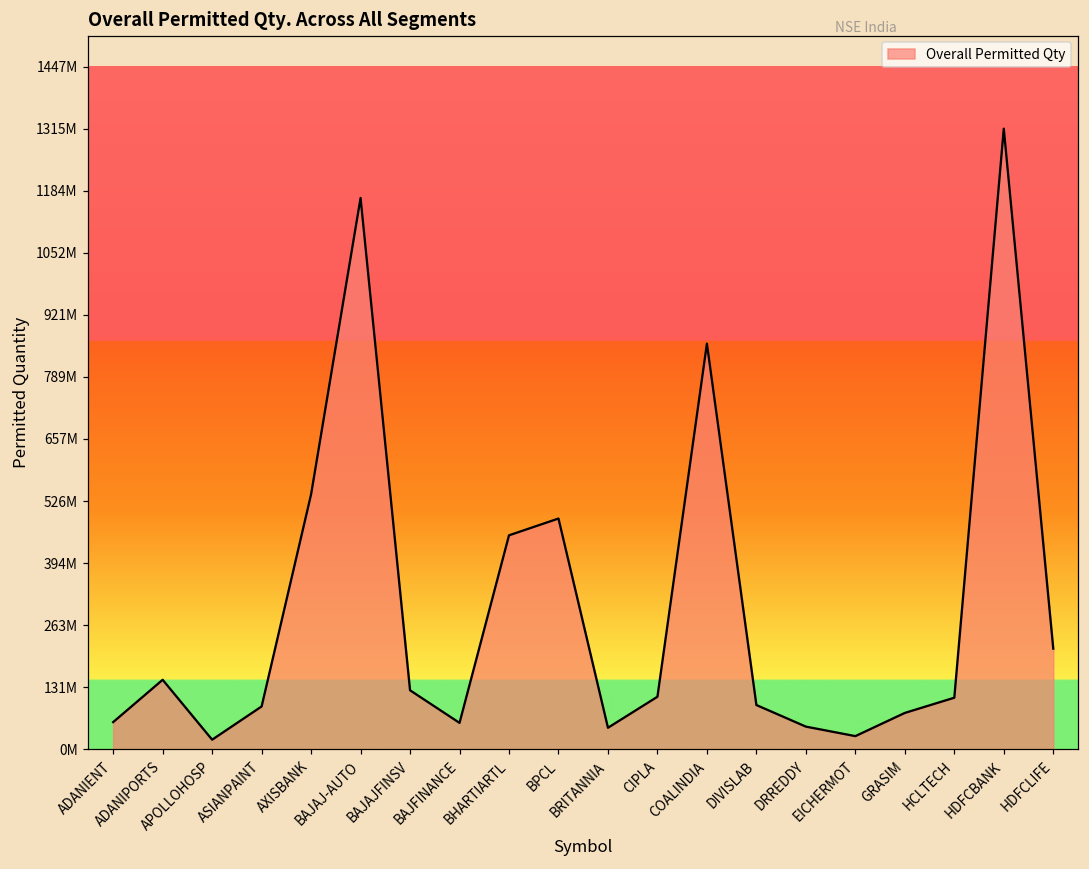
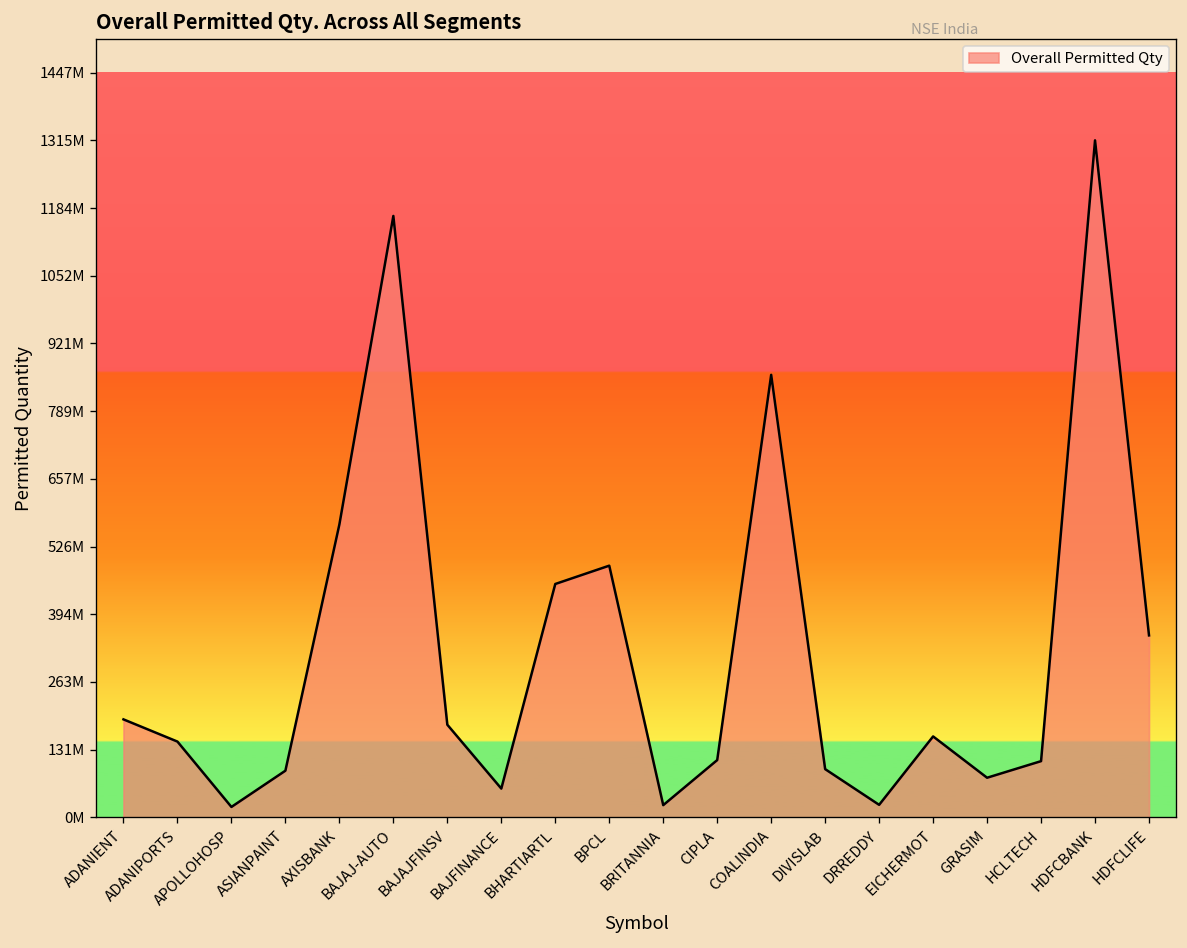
ADANIENT: 60000000 -> 190000000
AXISBANK: 540000000 -> 570000000
BAJAJFINSV: 130000000 -> 180000000
BRITANNIA: 50000000 -> 20000000
DRREDDY: 50000000 -> 20000000
EICHERMOT: 30000000 -> 160000000
HDFCLIFE: 210000000 -> 350000000
